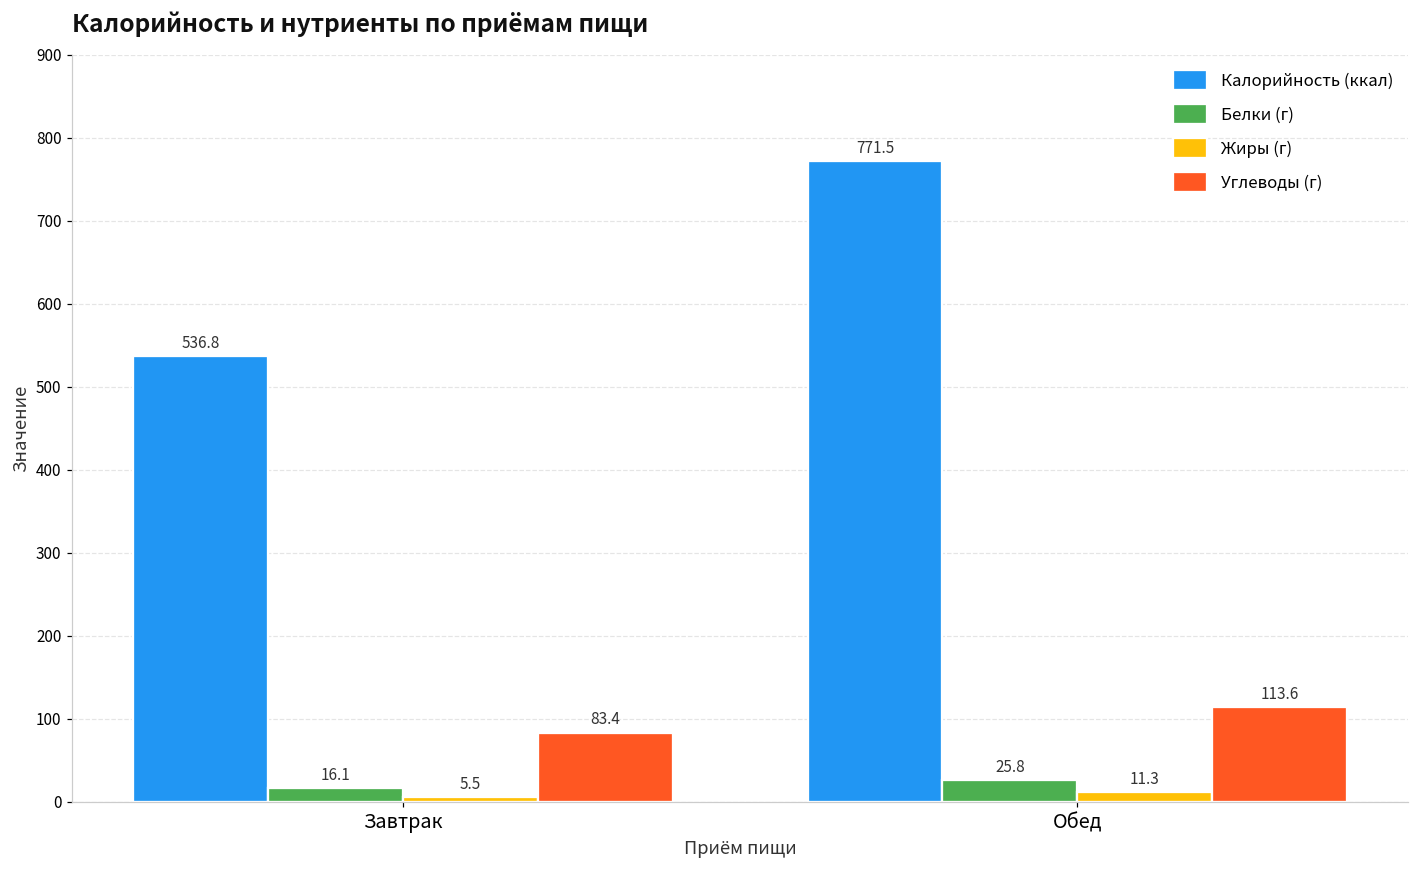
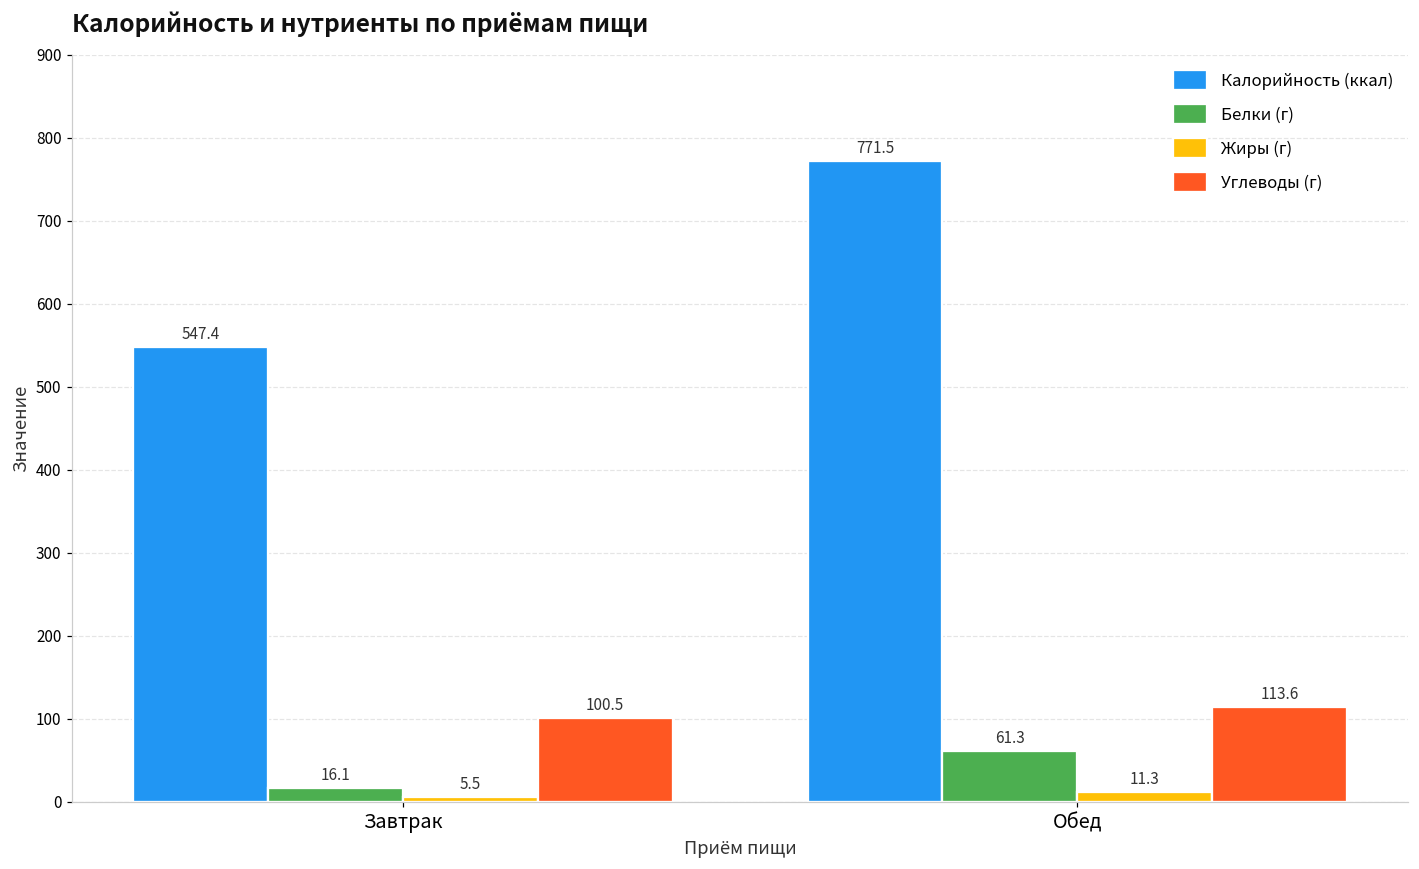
Калорийность (ккал), Завтрак: 536.8 -> 547.4
Углеводы (г), Завтрак: 83.4 -> 100.5
Белки (г), Обед: 25.8 -> 61.3
